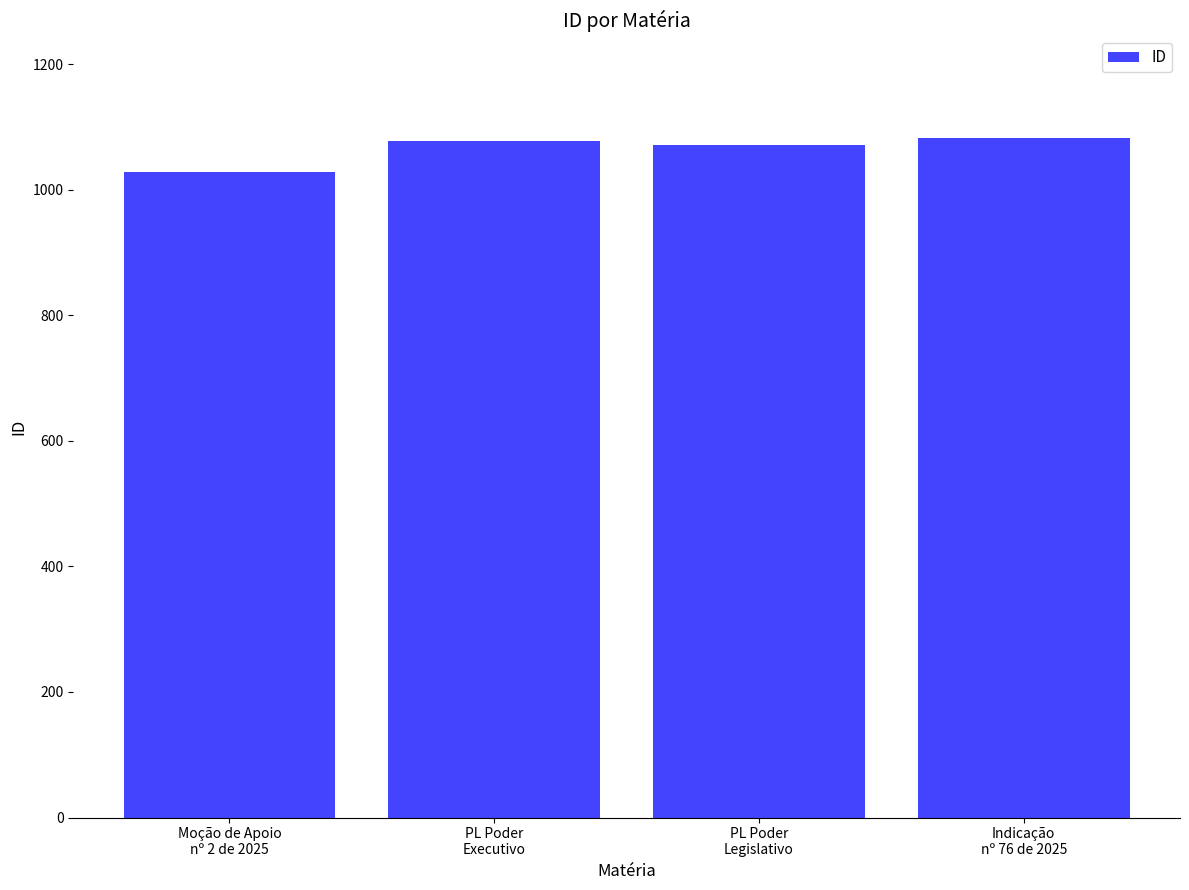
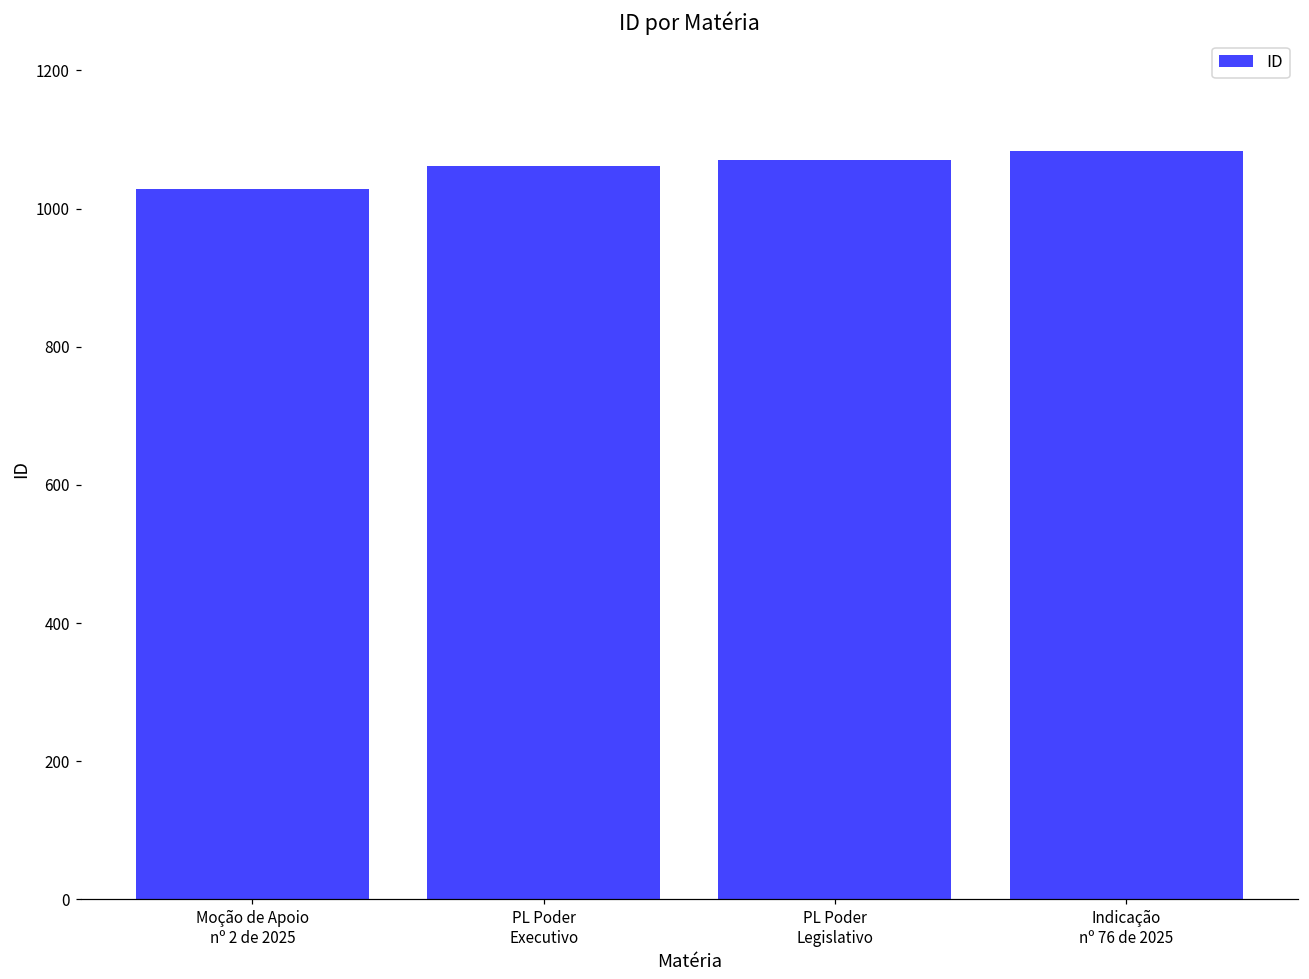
PL Poder Executivo: 1080 -> 1060
